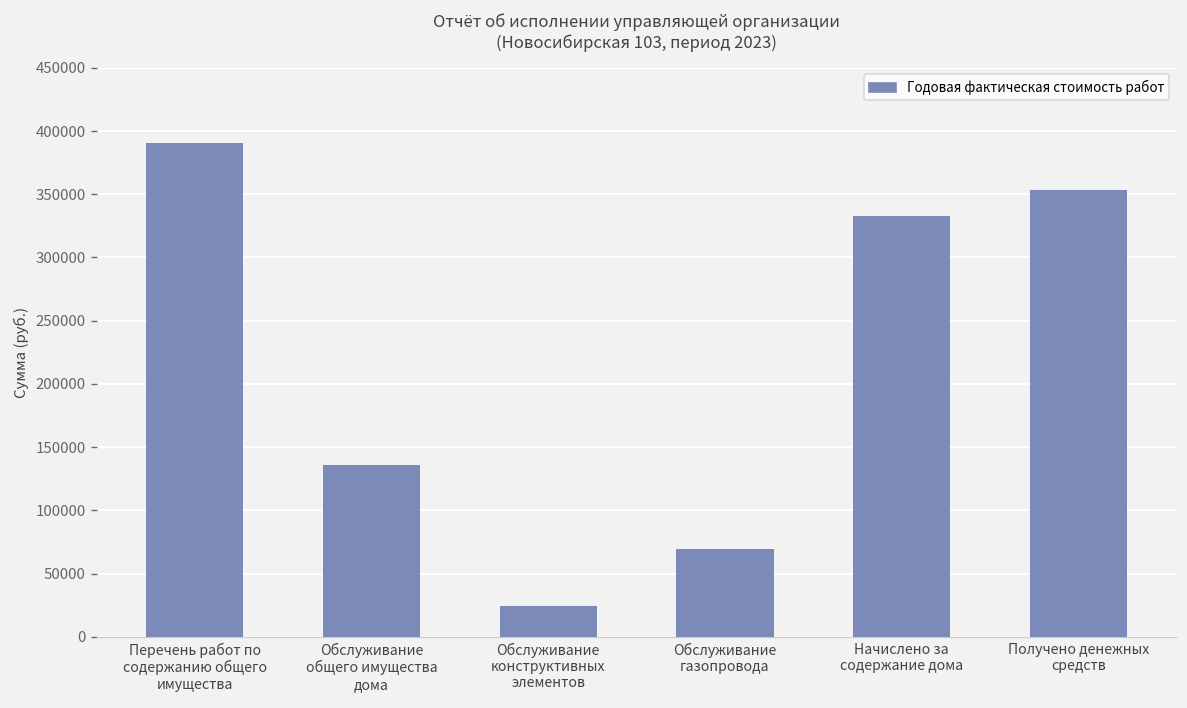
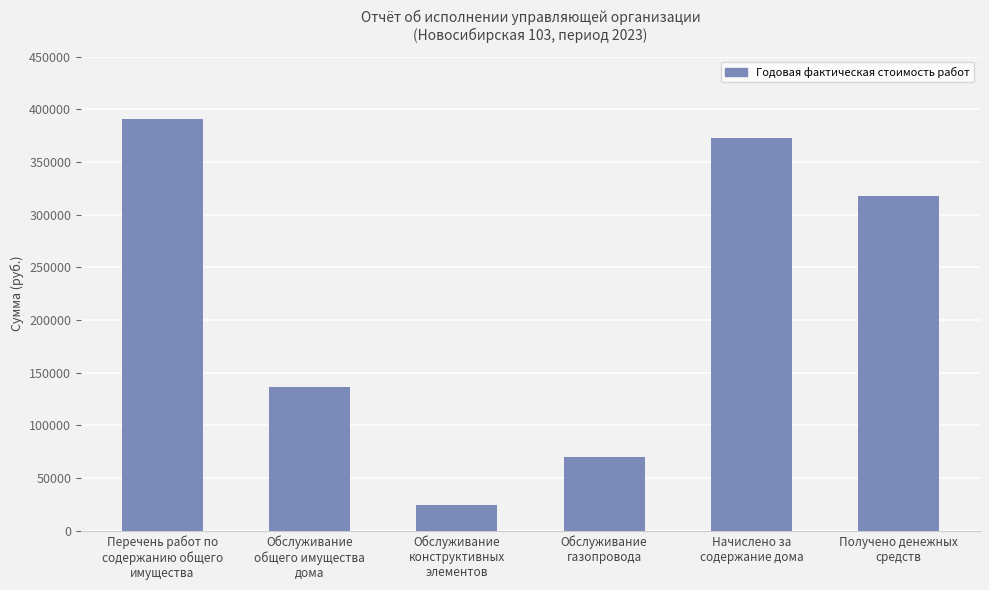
Начислено за содержание дома: 333000 -> 372000
Получено денежных средств: 353000 -> 318000
